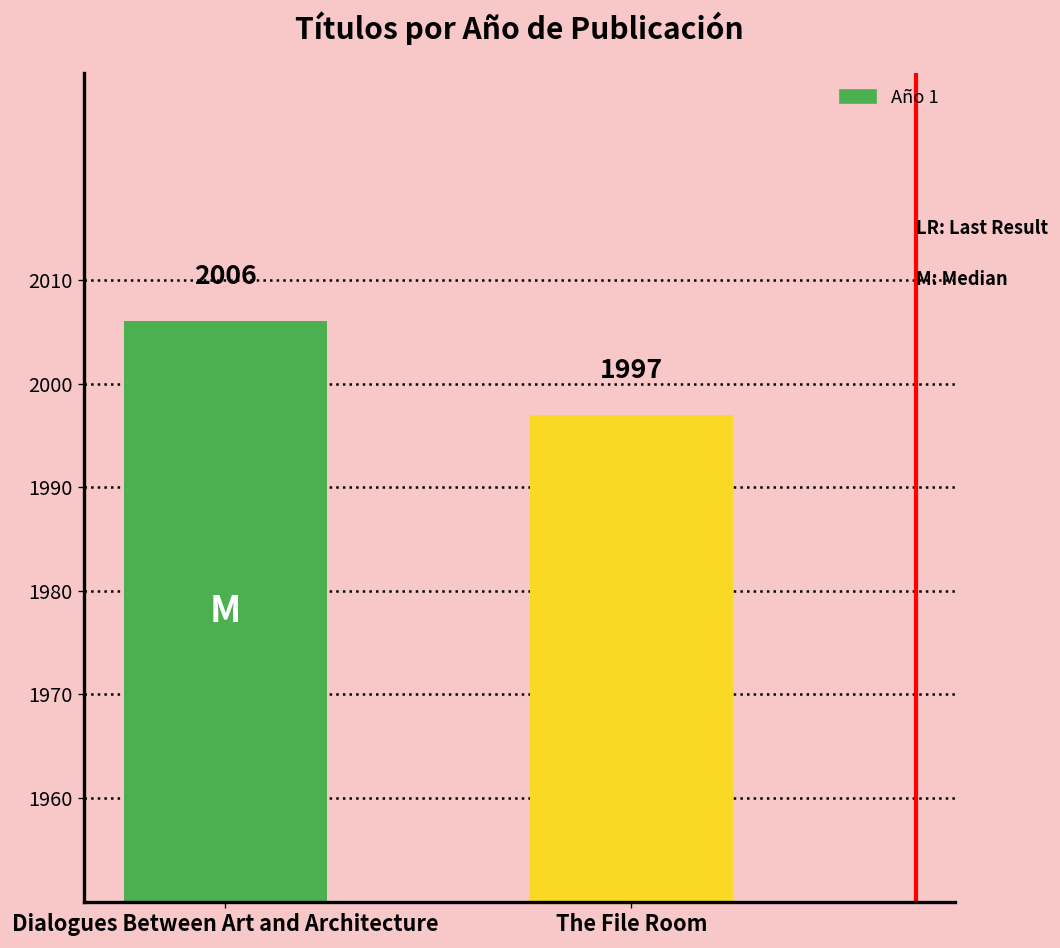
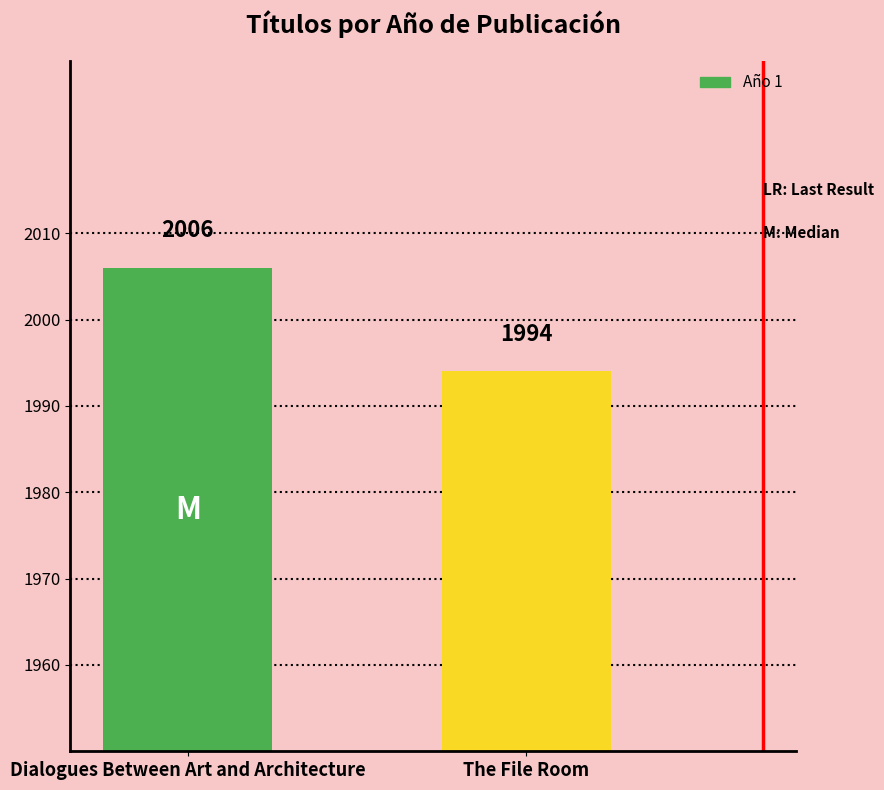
The File Room: 1997 -> 1994
